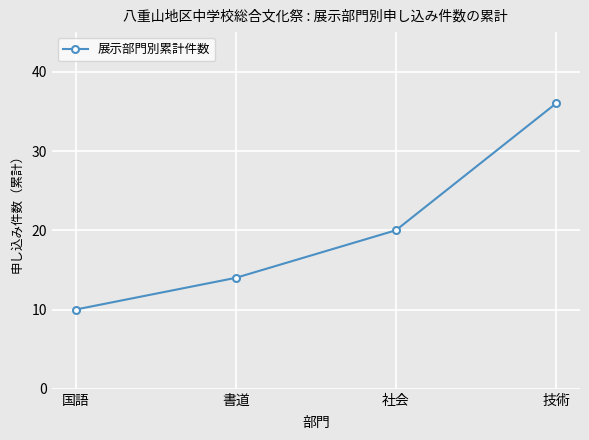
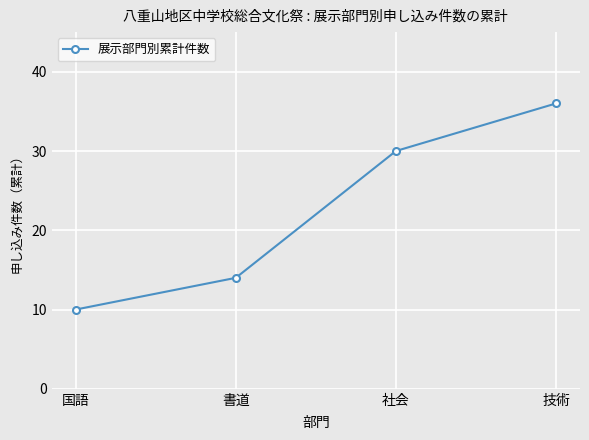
社会: 20 -> 30
